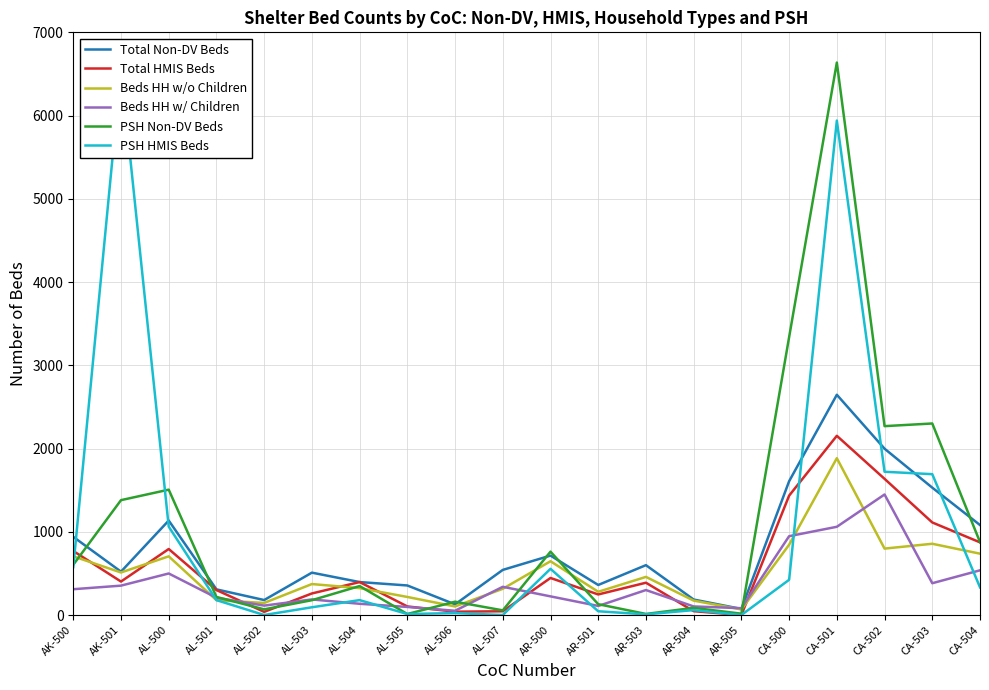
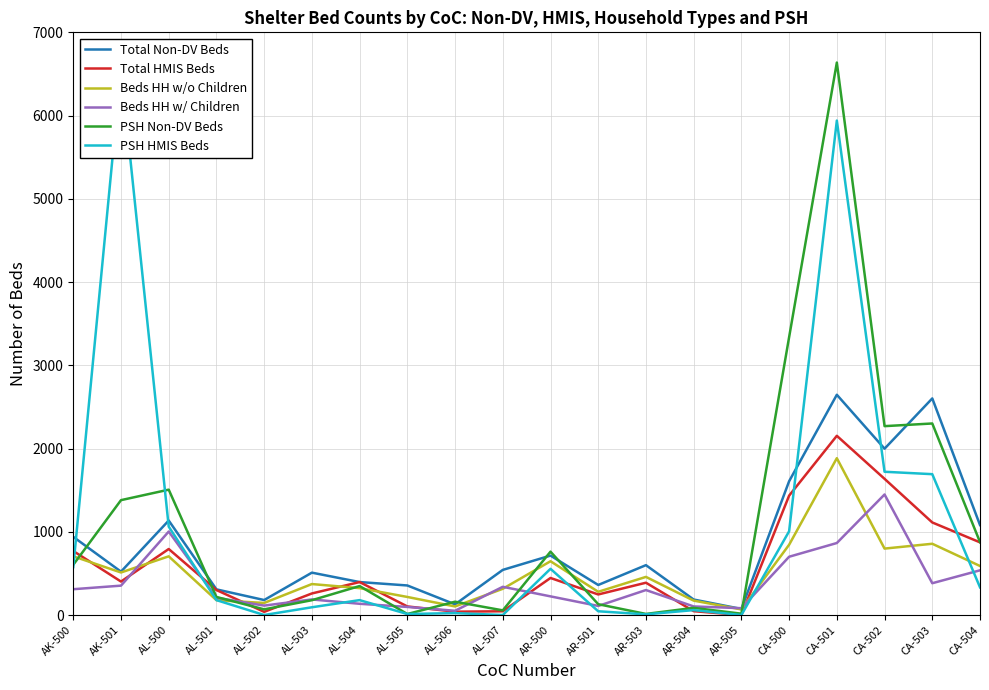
Beds HH w/ Children, AL-500: 500 -> 1000
Beds HH w/ Children, CA-500: 900 -> 700
PSH HMIS Beds, CA-500: 400 -> 1000
Beds HH w/ Children, CA-501: 1100 -> 900
Total Non-DV Beds, CA-503: 1500 -> 2600
Beds HH w/o Children, CA-504: 700 -> 600
